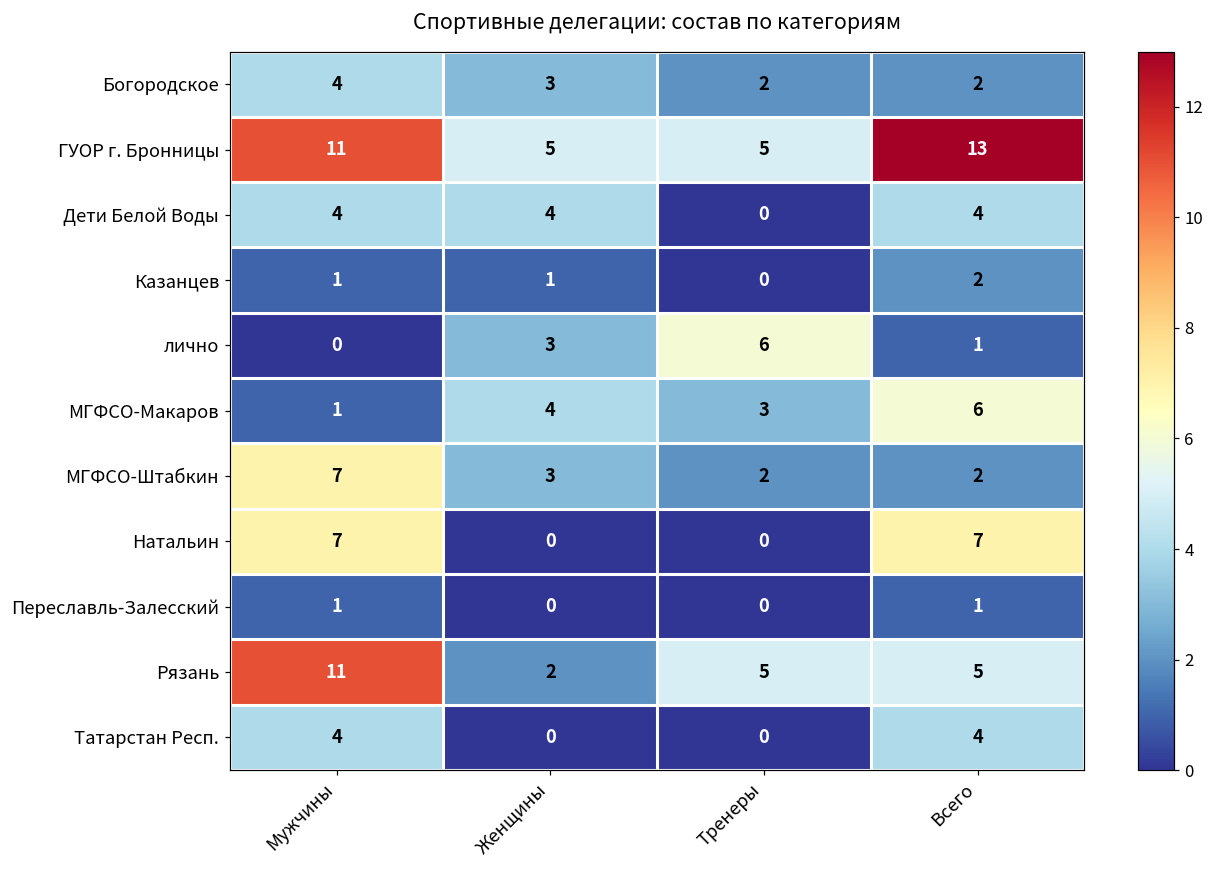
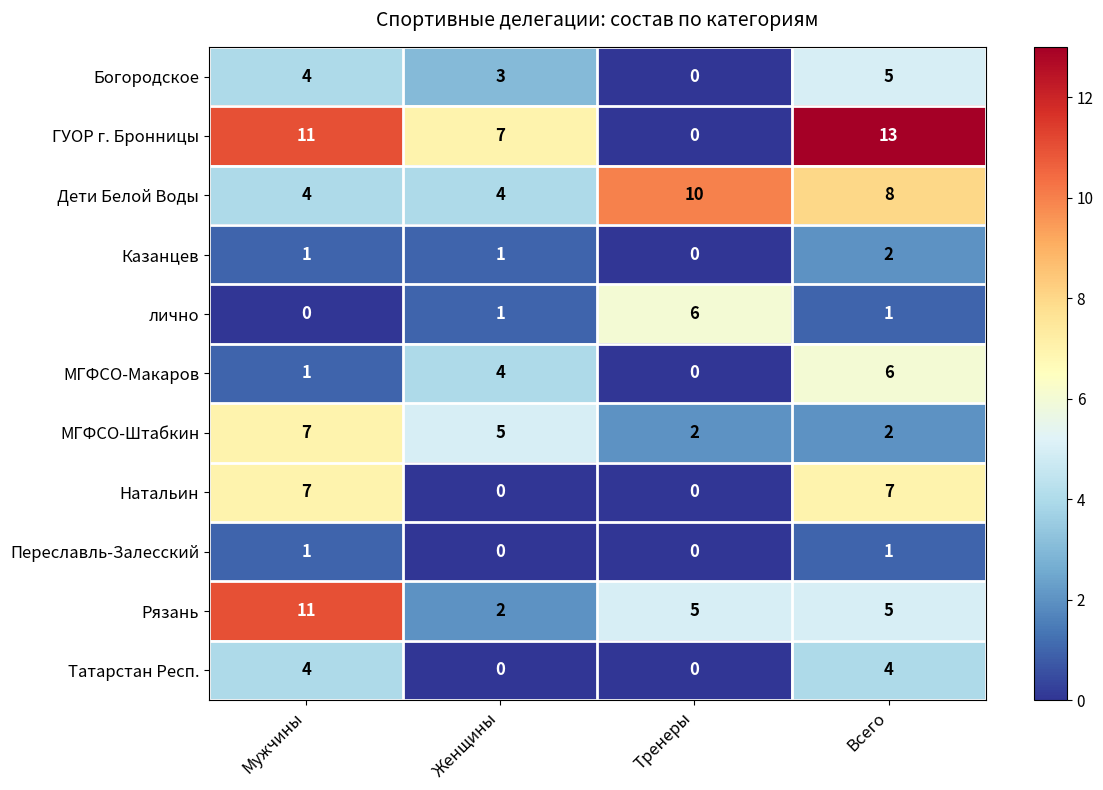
Богородское, Тренеры: 2 -> 0
Богородское, Всего: 2 -> 5
ГУОР г. Бронницы, Женщины: 5 -> 7
ГУОР г. Бронницы, Тренеры: 5 -> 0
Дети Белой Воды, Тренеры: 0 -> 10
Дети Белой Воды, Всего: 4 -> 8
лично, Женщины: 3 -> 1
МГФСО-Макаров, Тренеры: 3 -> 0
МГФСО-Штабкин, Женщины: 3 -> 5
